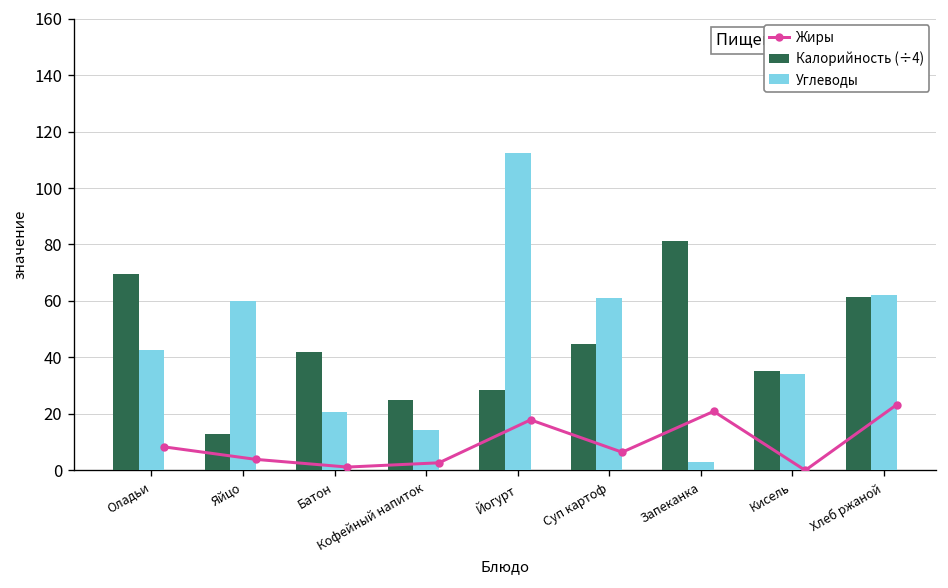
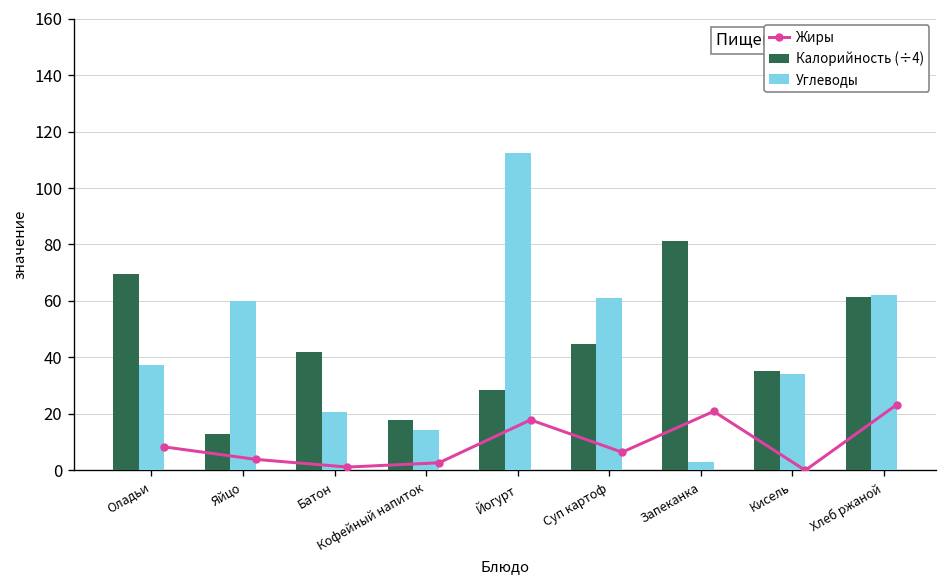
Углеводы, Оладьи: 43 -> 37
Калорийность (÷4), Кофейный напиток: 25 -> 18
